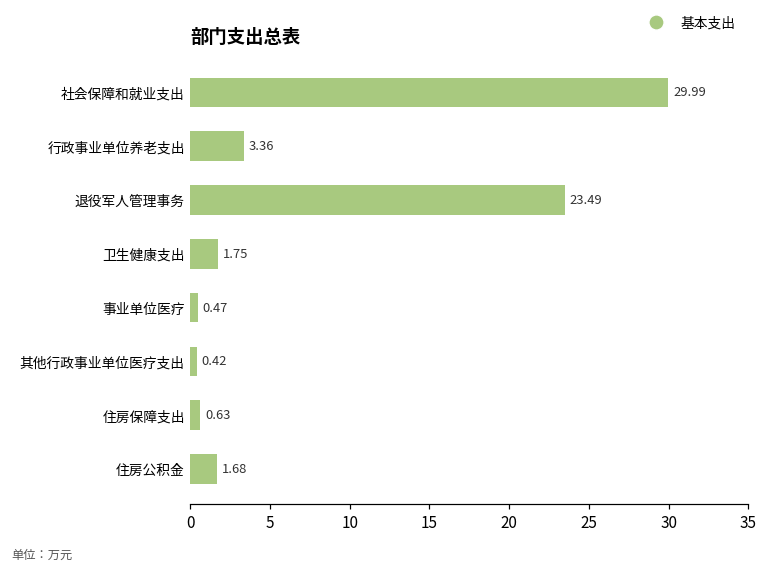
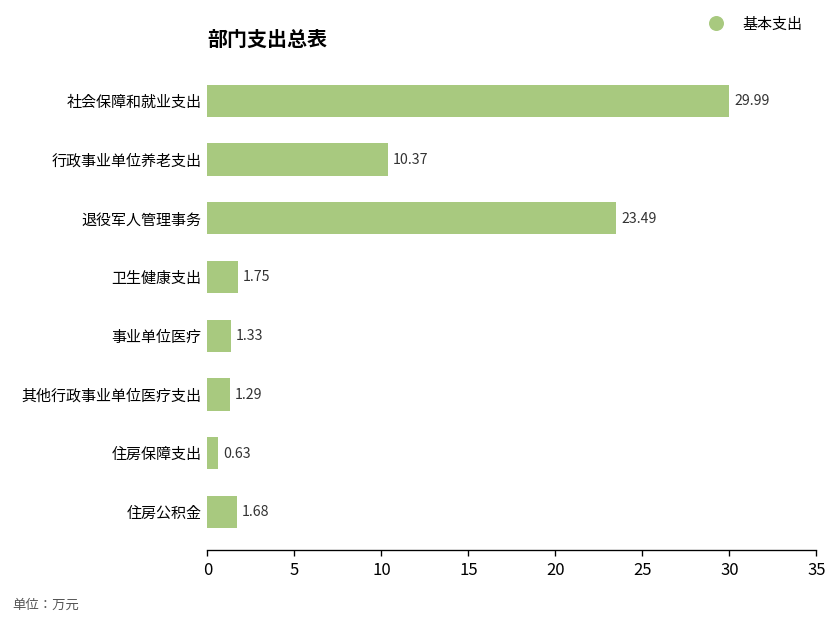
行政事业单位养老支出: 3.36 -> 10.37
事业单位医疗: 0.47 -> 1.33
其他行政事业单位医疗支出: 0.42 -> 1.29
